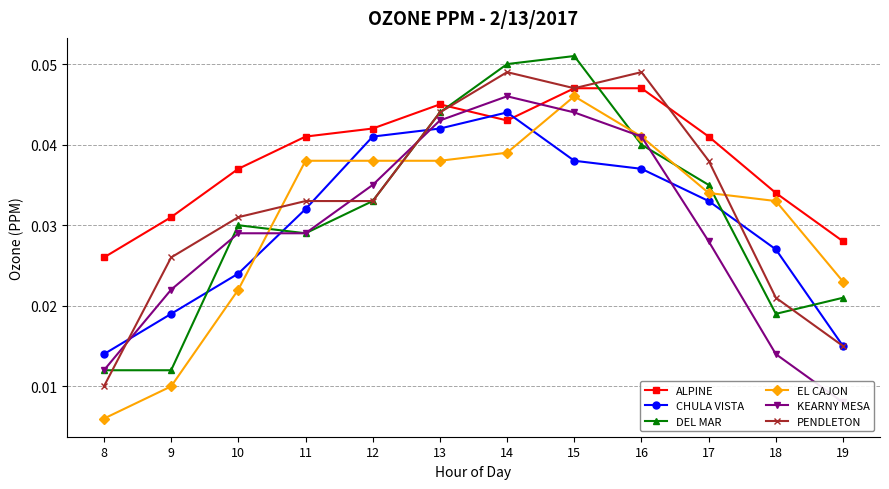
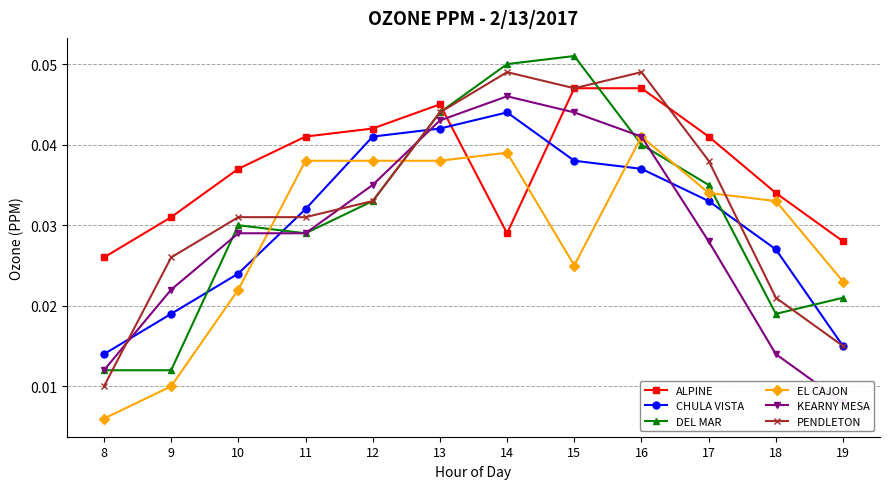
PENDLETON, 11: 0.033 -> 0.031
ALPINE, 14: 0.043 -> 0.029
EL CAJON, 15: 0.046 -> 0.025
